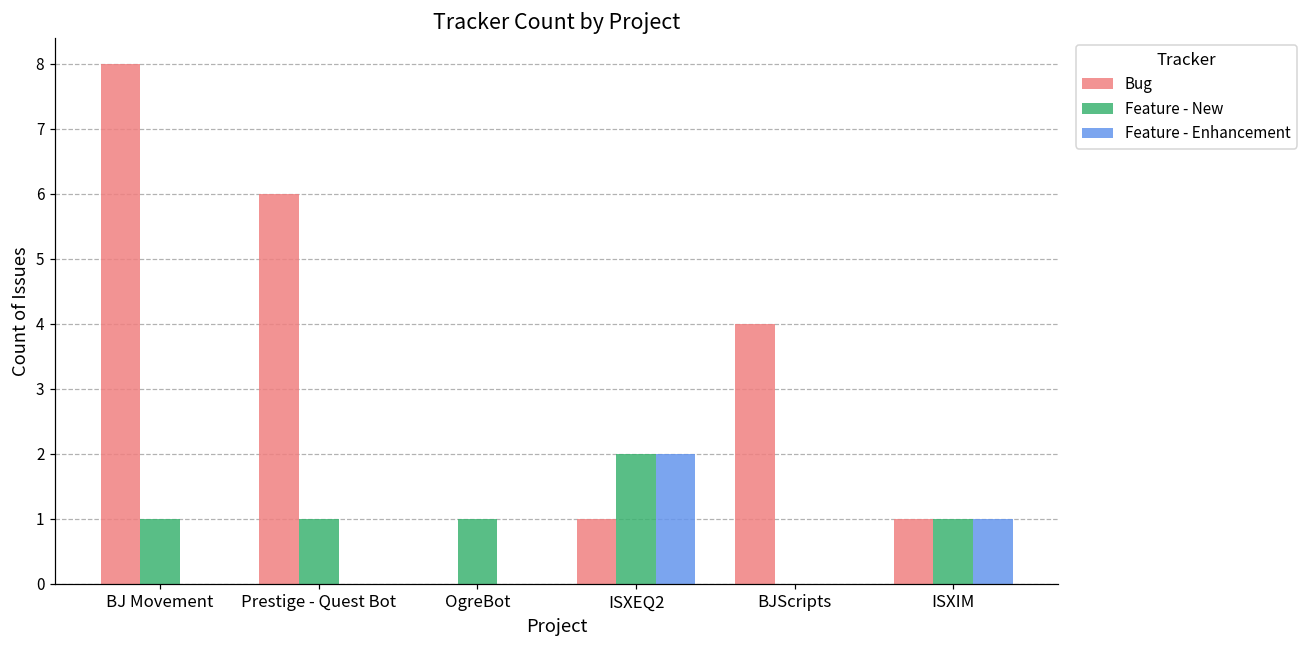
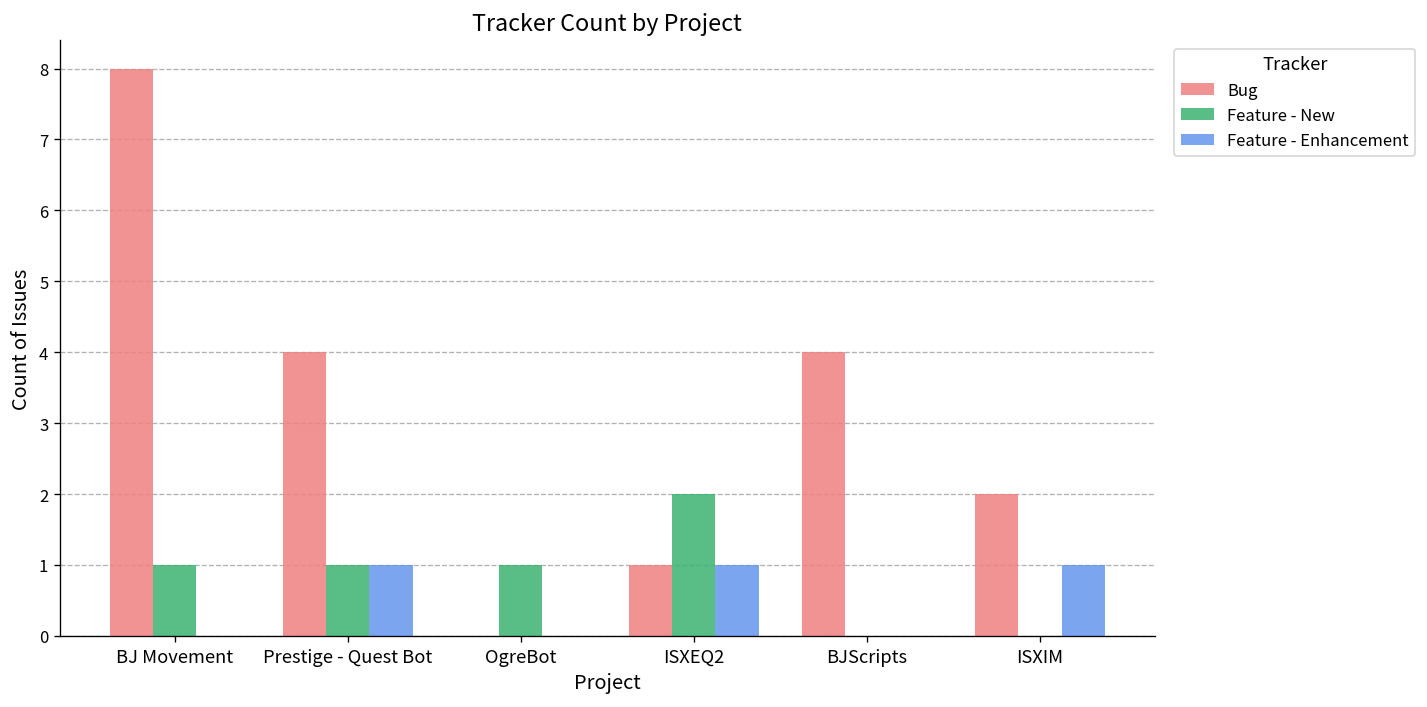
Bug, Prestige - Quest Bot: 6 -> 4
Feature - Enhancement, Prestige - Quest Bot: 0 -> 1
Feature - Enhancement, ISXEQ2: 2 -> 1
Bug, ISXIM: 1 -> 2
Feature - New, ISXIM: 1 -> 0
